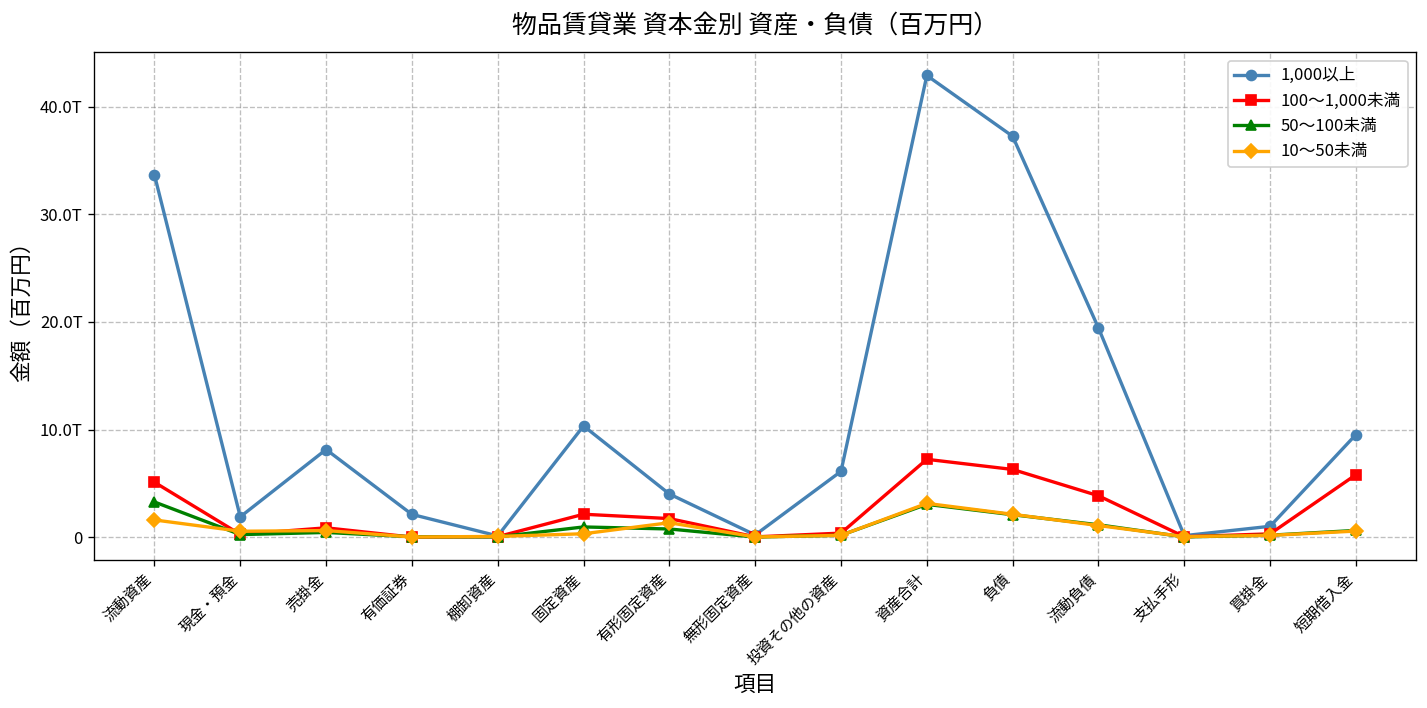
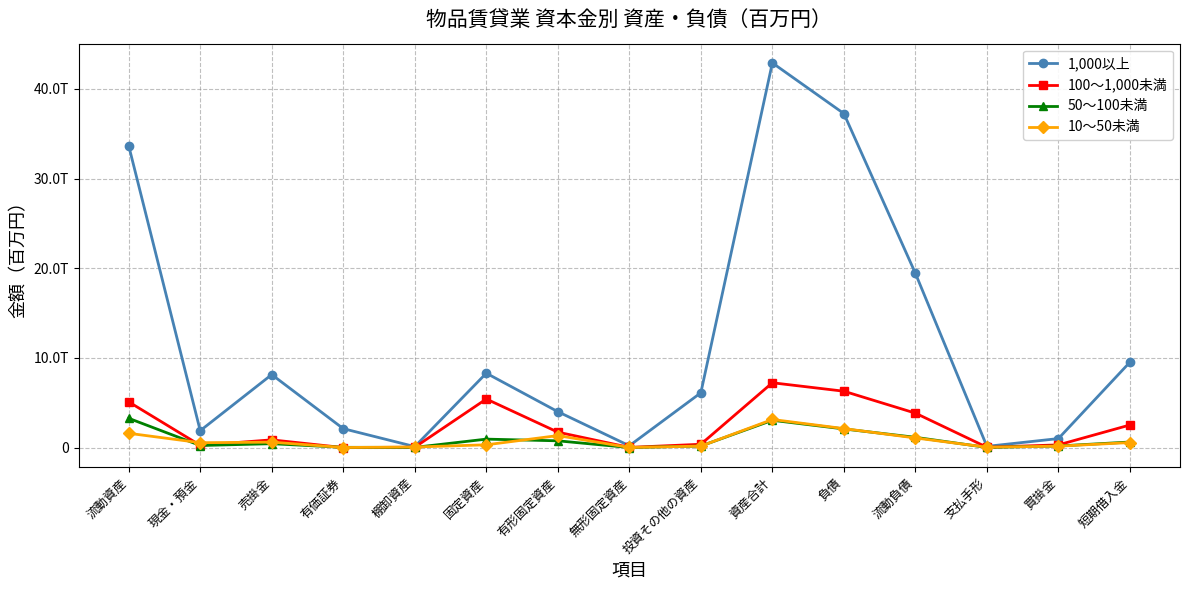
1,000以上, 固定資産: 10T -> 8T
100～1,000未満, 固定資産: 2T -> 5T
100～1,000未満, 短期借入金: 6T -> 3T
